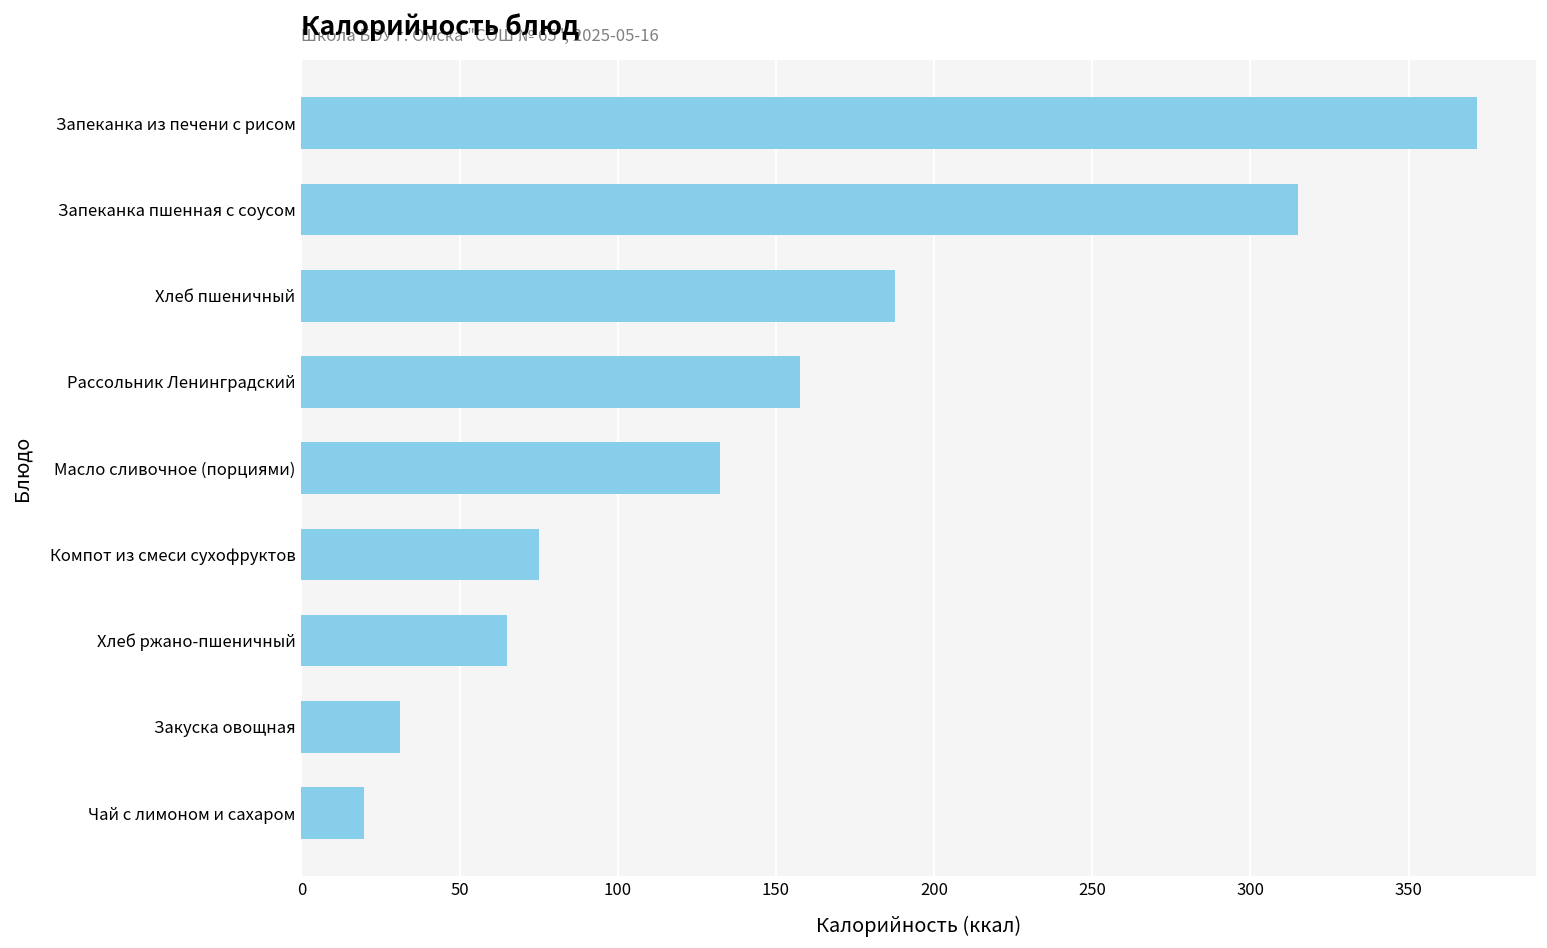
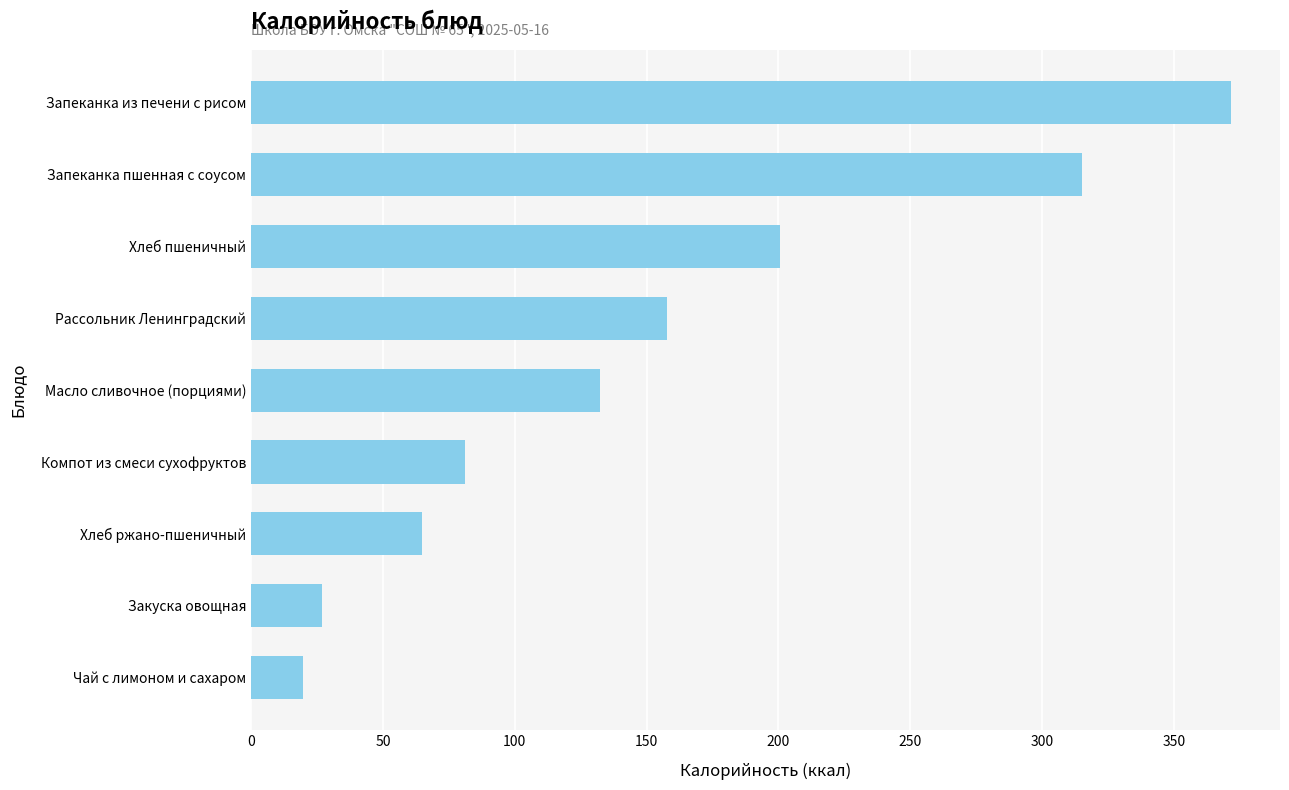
Хлеб пшеничный: 188 -> 201
Компот из смеси сухофруктов: 75 -> 81
Закуска овощная: 31 -> 27
